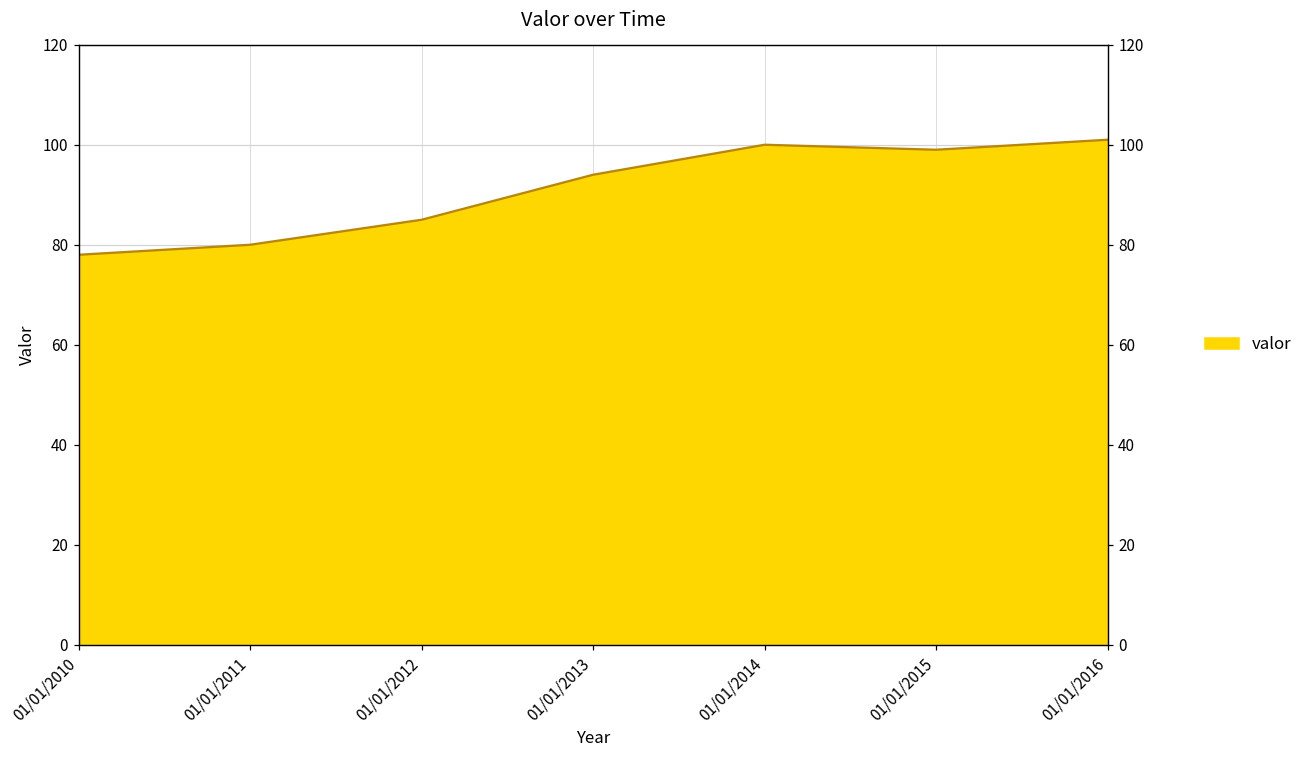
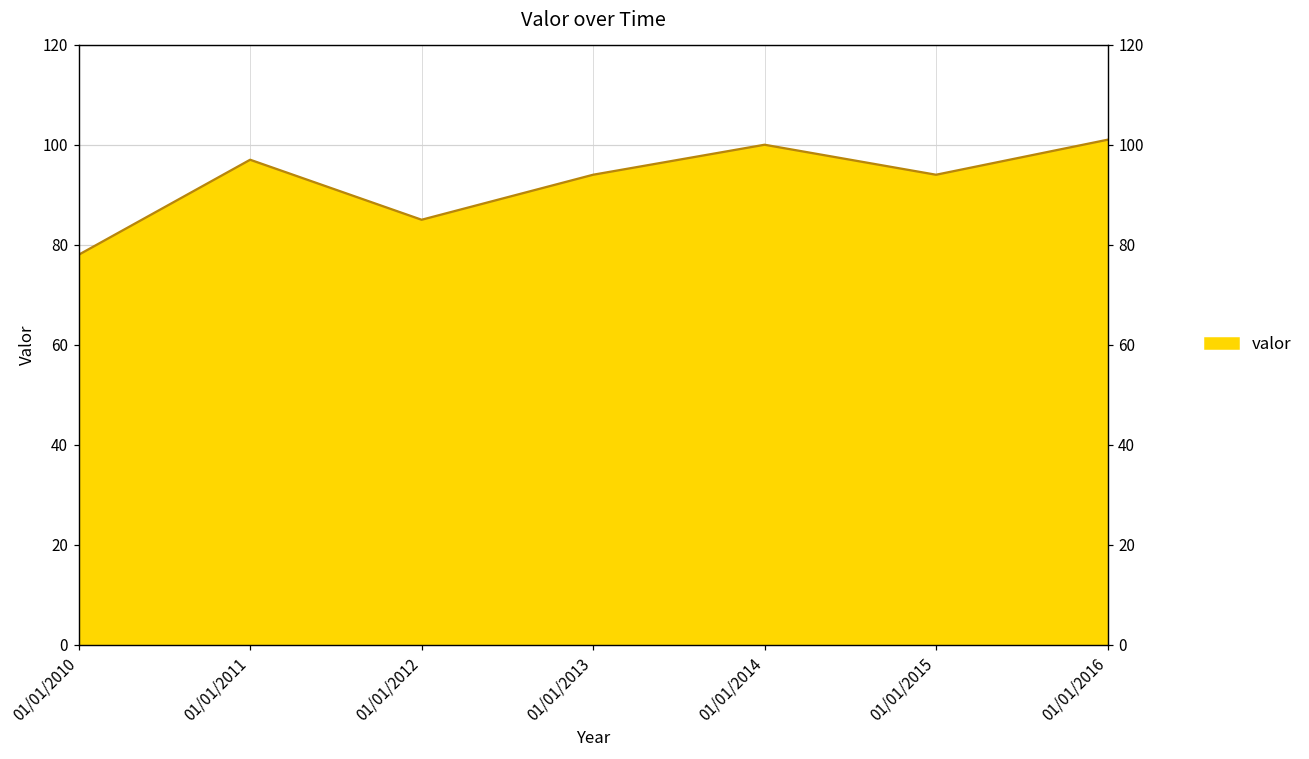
01/01/2011: 80 -> 97
01/01/2015: 99 -> 94
